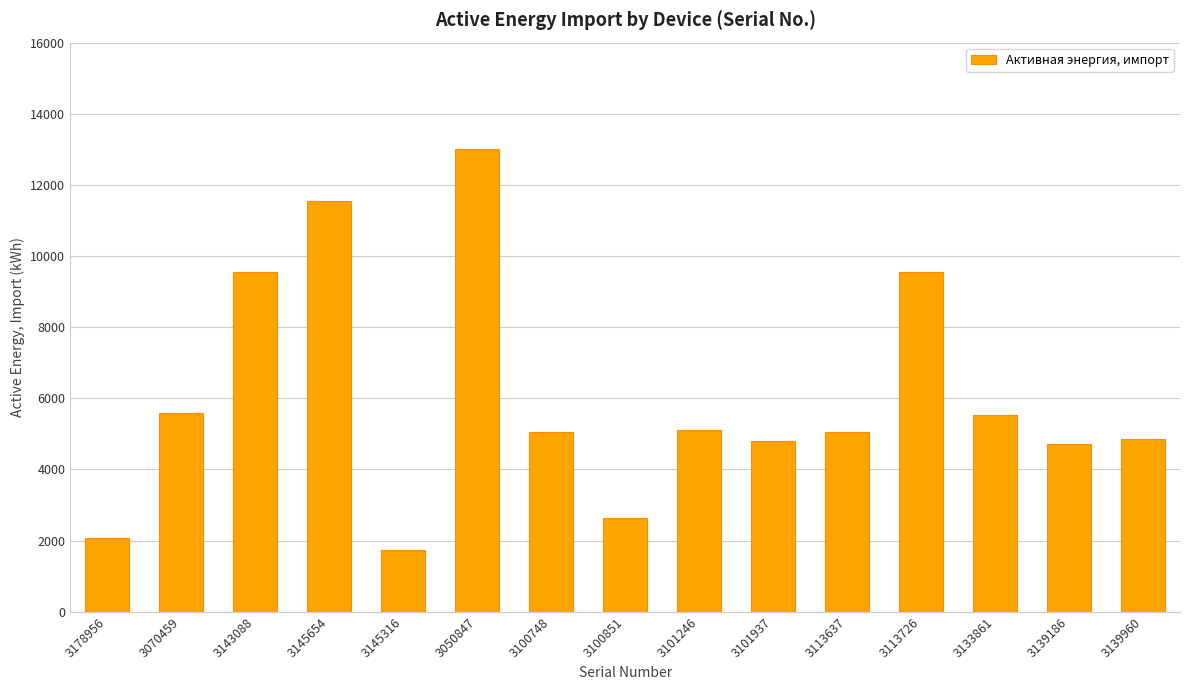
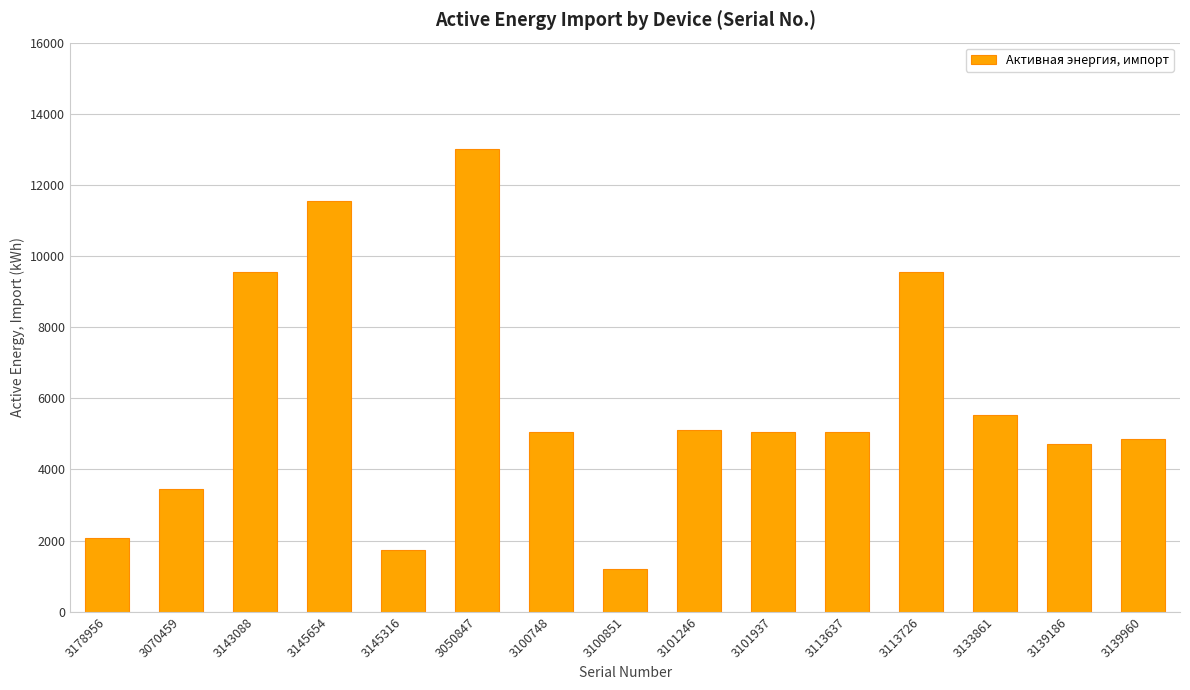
3070459: 5600 -> 3500
3100851: 2600 -> 1200
3101937: 4800 -> 5100
